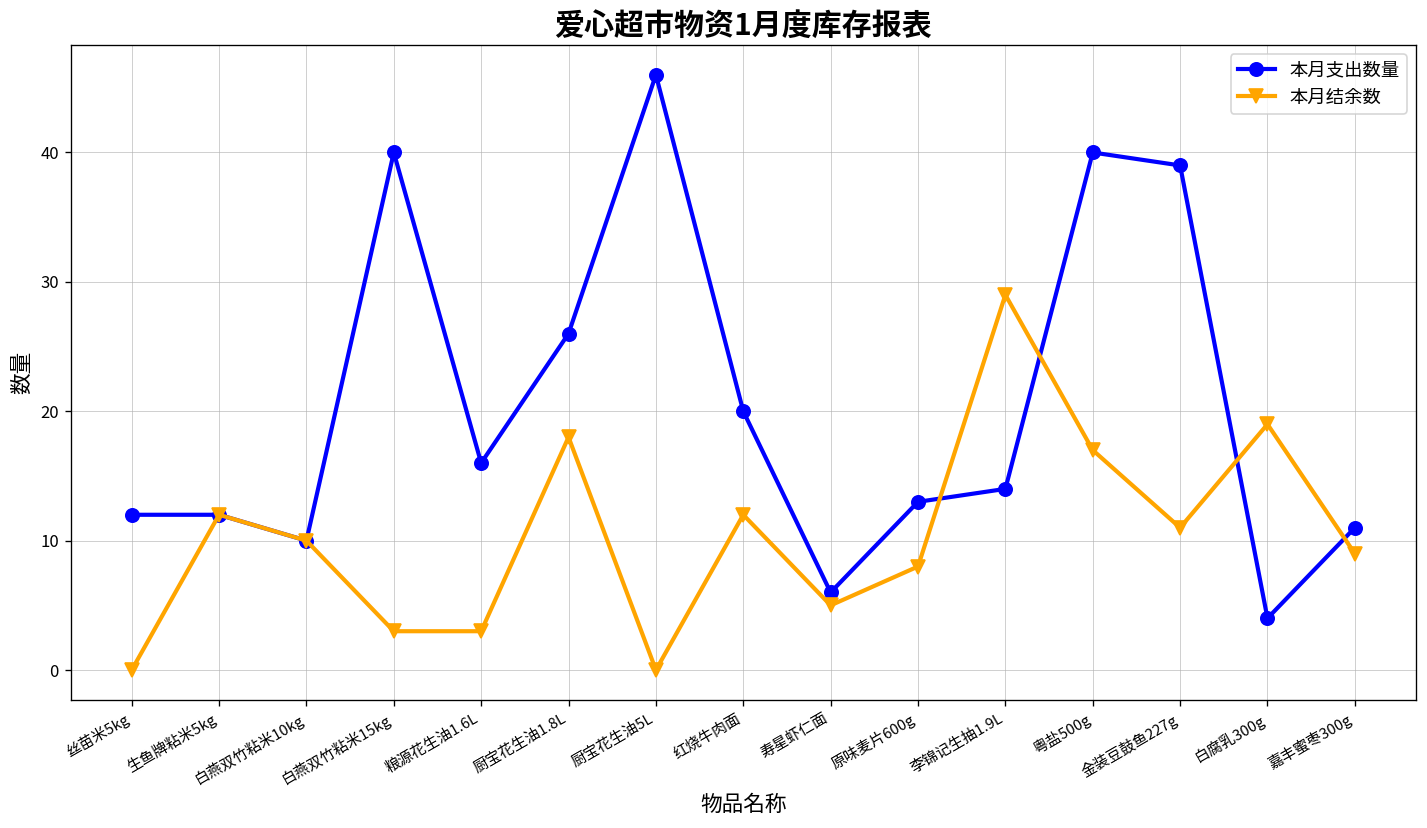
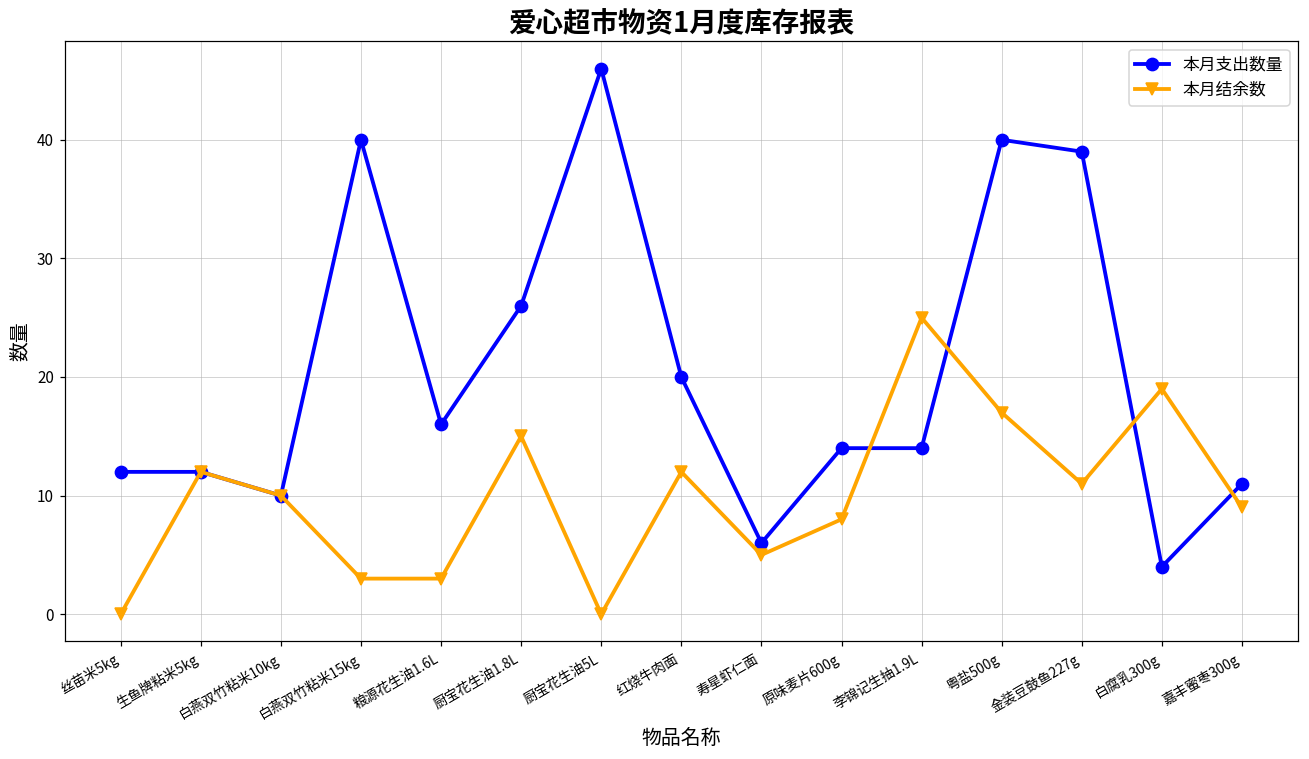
本月结余数, 厨宝花生油1.8L: 18 -> 15
本月支出数量, 原味麦片600g: 13 -> 14
本月结余数, 李锦记生抽1.9L: 29 -> 25
